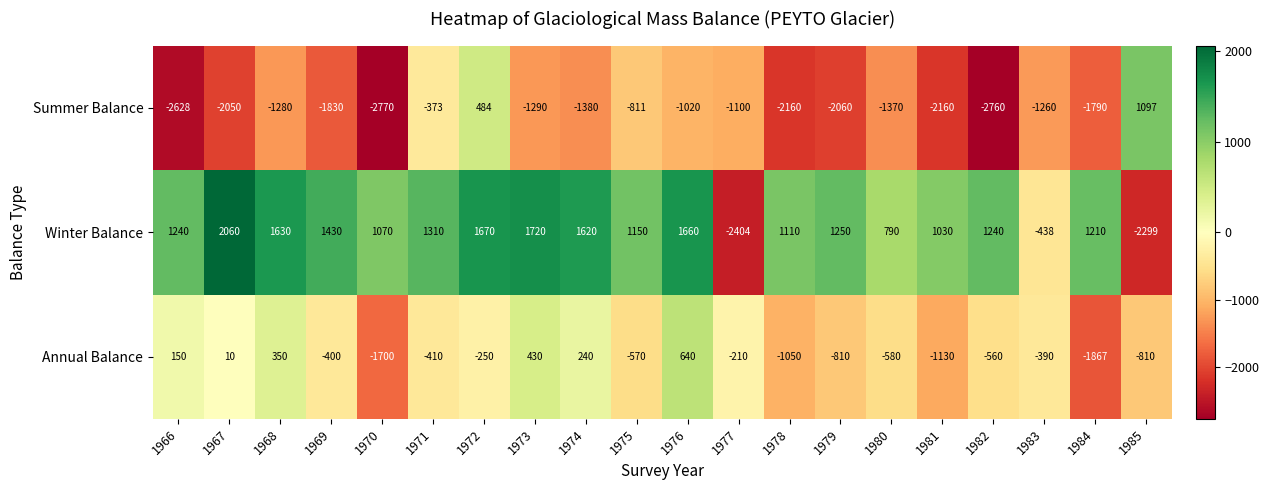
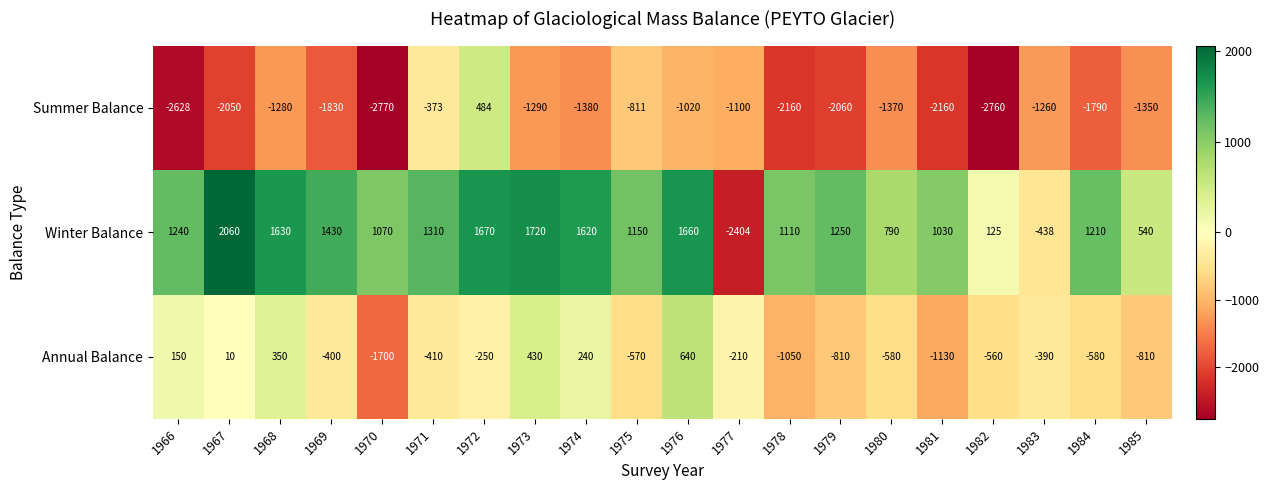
Summer Balance, 1985: 1097 -> -1350
Winter Balance, 1982: 1240 -> 125
Winter Balance, 1985: -2299 -> 540
Annual Balance, 1984: -1867 -> -580
